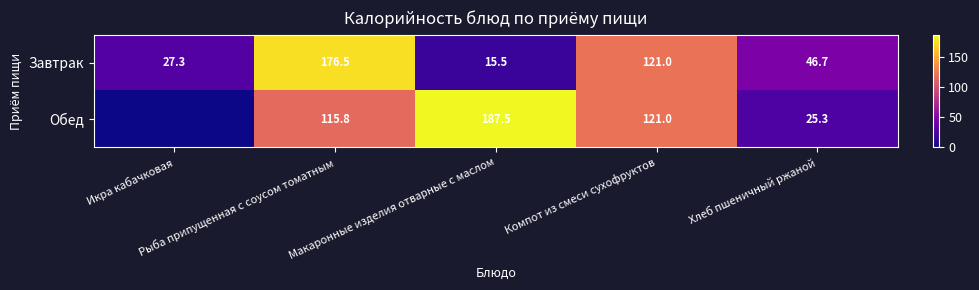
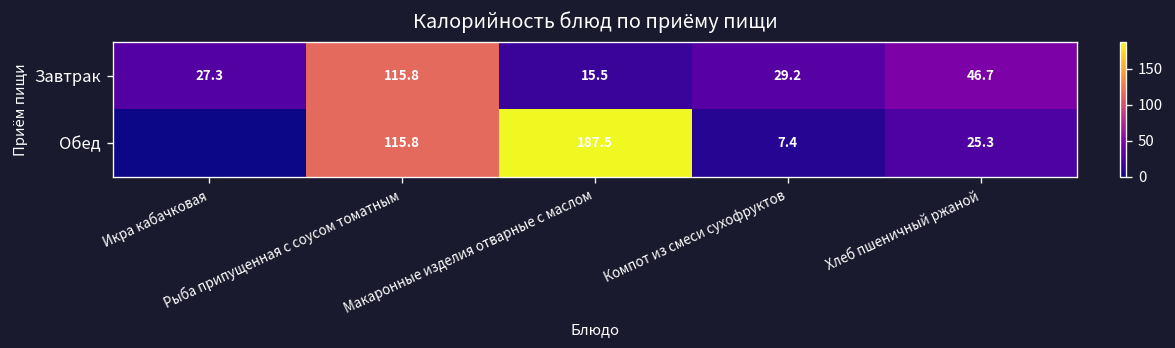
Завтрак, Рыба припущенная с соусом томатным: 176.5 -> 115.8
Завтрак, Компот из смеси сухофруктов: 121.0 -> 29.2
Обед, Компот из смеси сухофруктов: 121.0 -> 7.4
